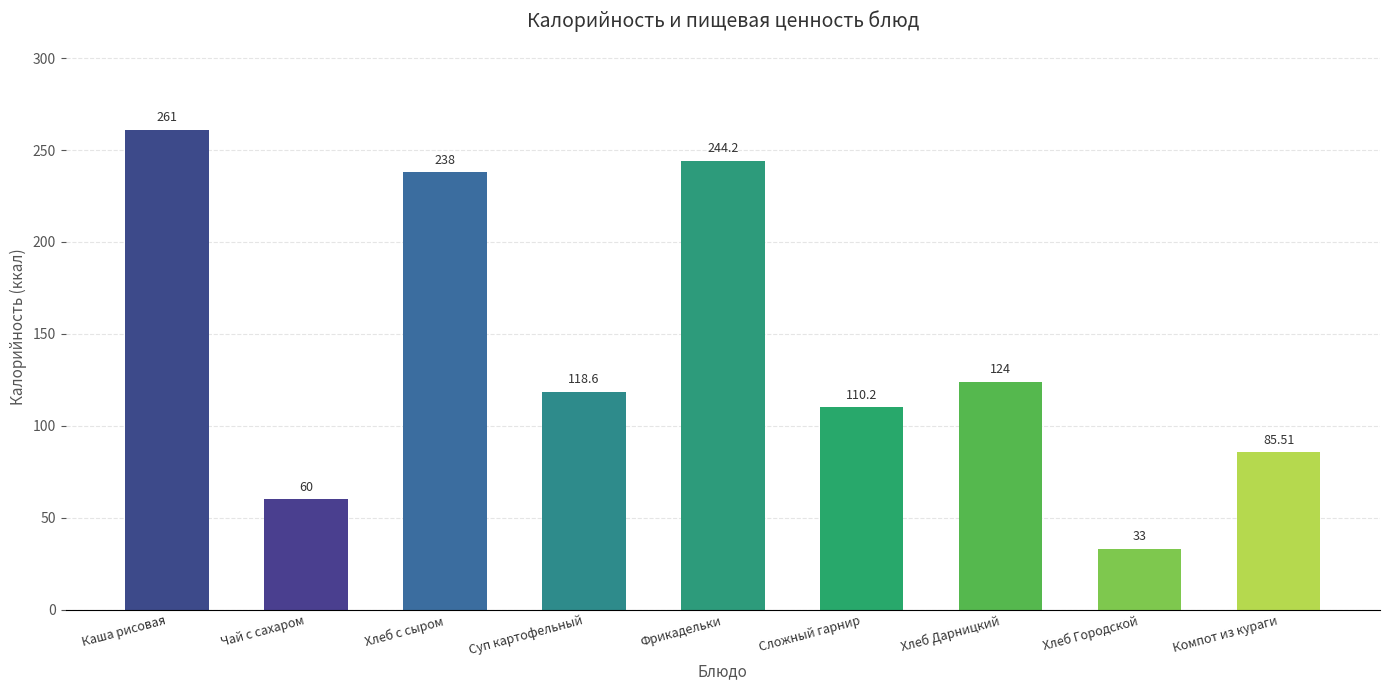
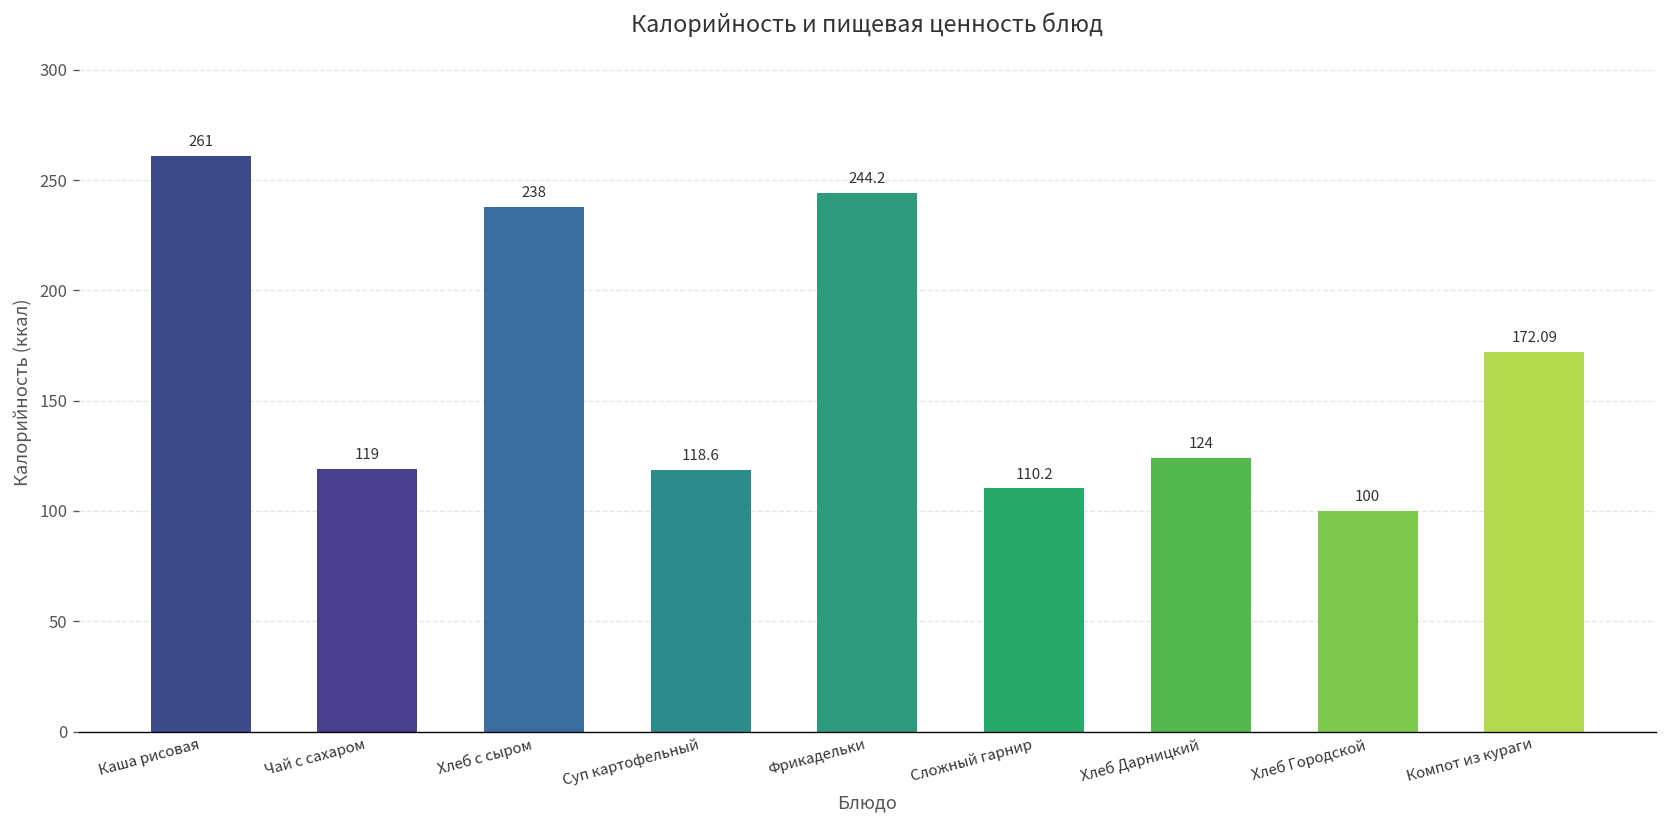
Чай с сахаром: 60 -> 119
Хлеб Городской: 33 -> 100
Компот из кураги: 85.51 -> 172.09
